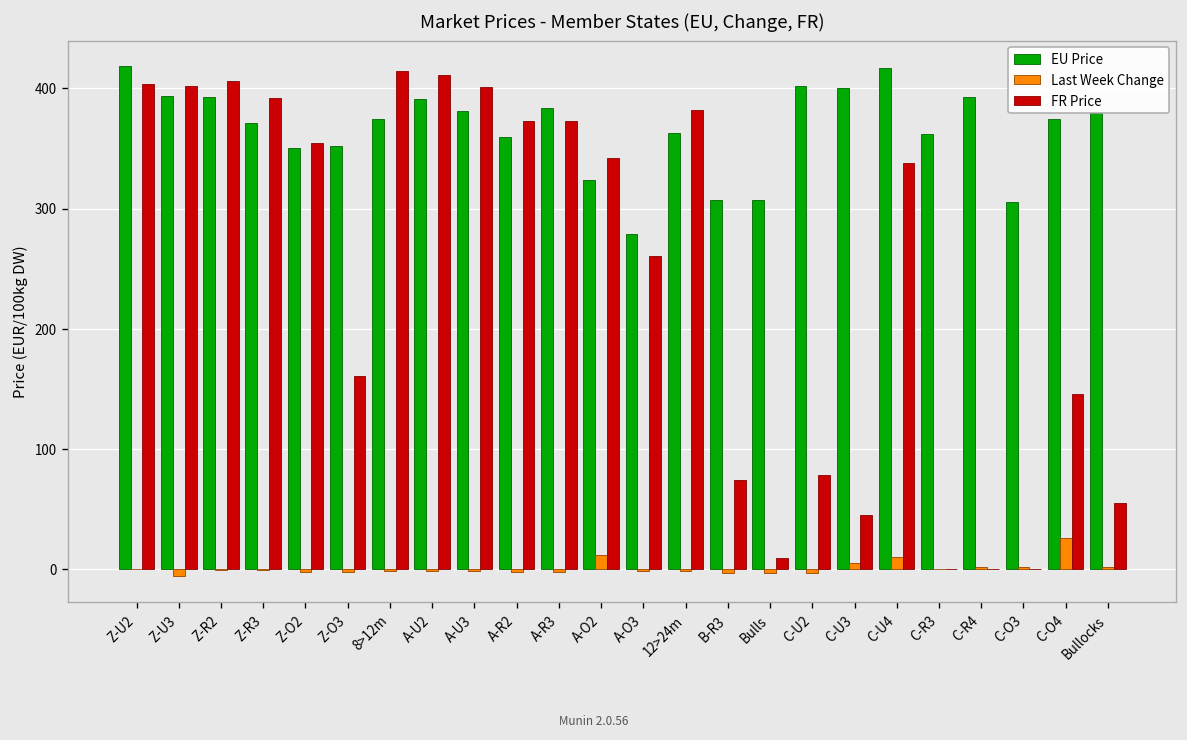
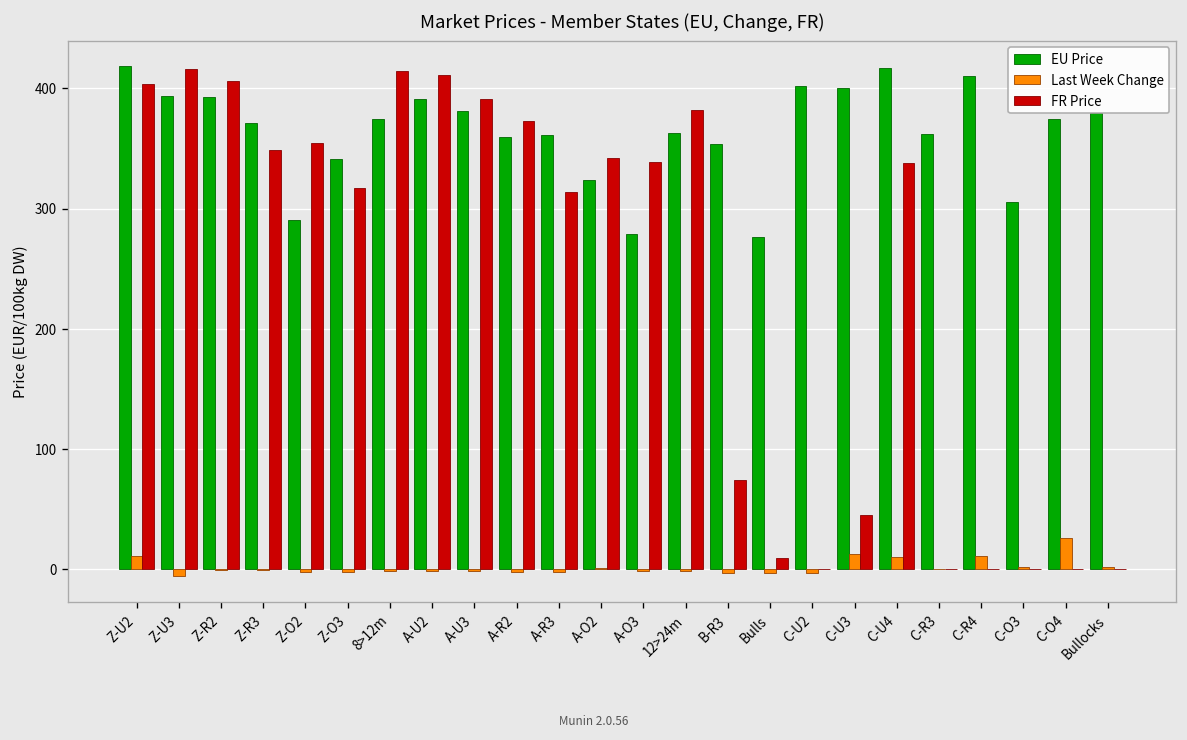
Last Week Change, Z-U2: 0 -> 11
FR Price, Z-U3: 402 -> 416
FR Price, Z-R3: 392 -> 349
EU Price, Z-O2: 350 -> 291
EU Price, Z-O3: 352 -> 341
FR Price, Z-O3: 161 -> 317
FR Price, A-U3: 401 -> 391
EU Price, A-R3: 383 -> 361
FR Price, A-R3: 372 -> 314
Last Week Change, A-O2: 12 -> 1
FR Price, A-O3: 260 -> 339
EU Price, B-R3: 307 -> 353
EU Price, Bulls: 307 -> 276
FR Price, C-U2: 78 -> 0
Last Week Change, C-U3: 5 -> 13
EU Price, C-R4: 393 -> 410
Last Week Change, C-R4: 2 -> 11
FR Price, C-O4: 146 -> 0
FR Price, Bullocks: 55 -> 0
